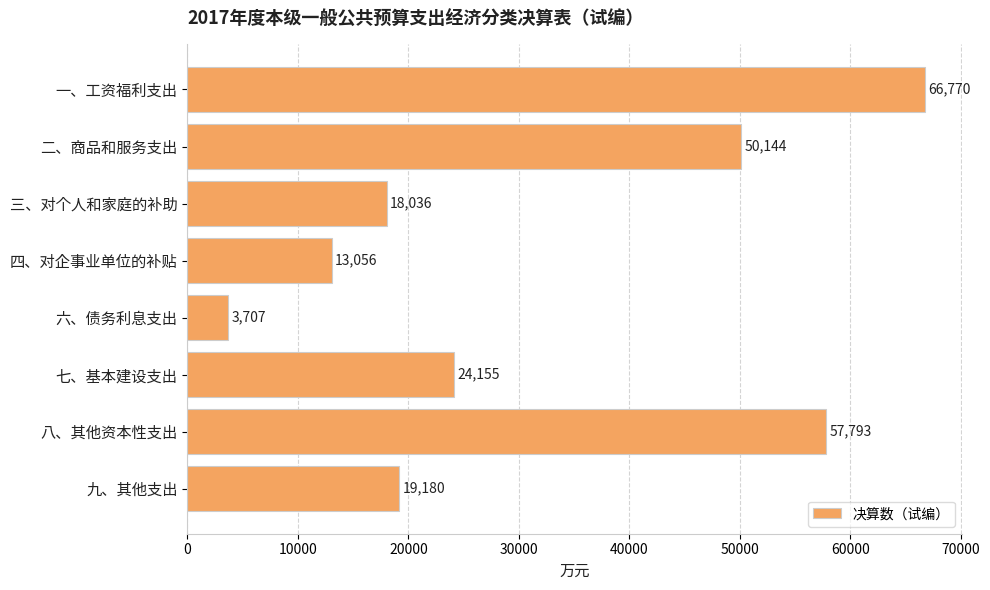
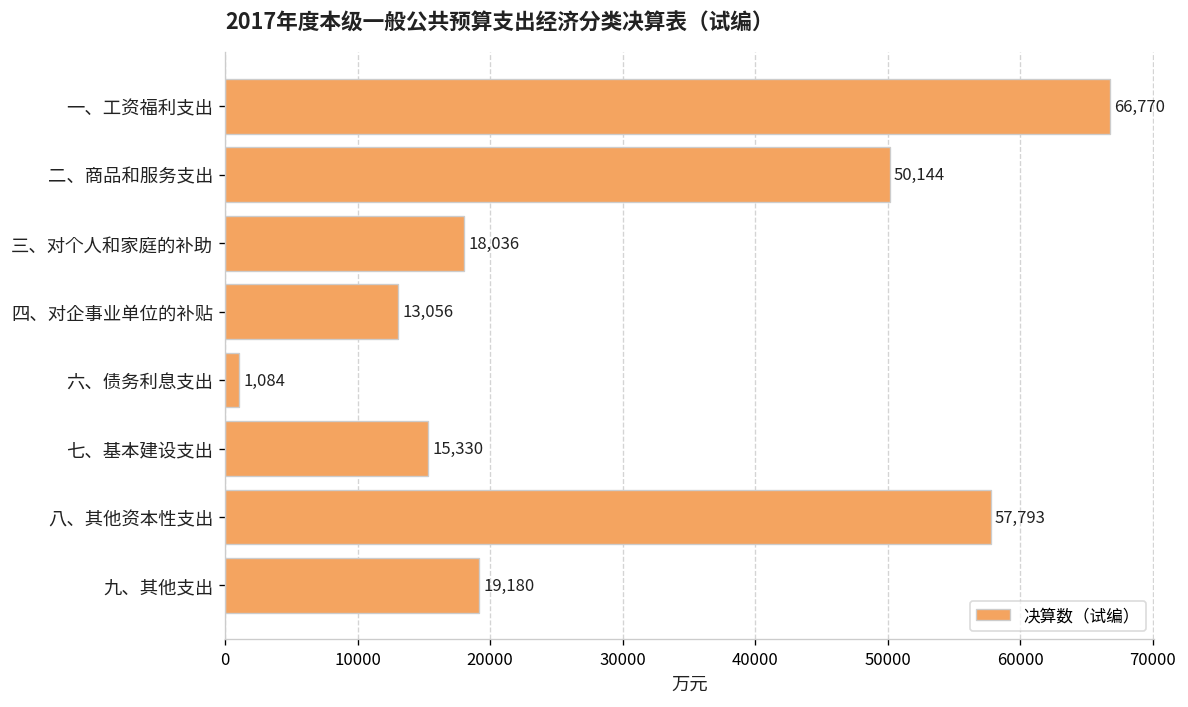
六、债务利息支出: 3,707 -> 1,084
七、基本建设支出: 24,155 -> 15,330
